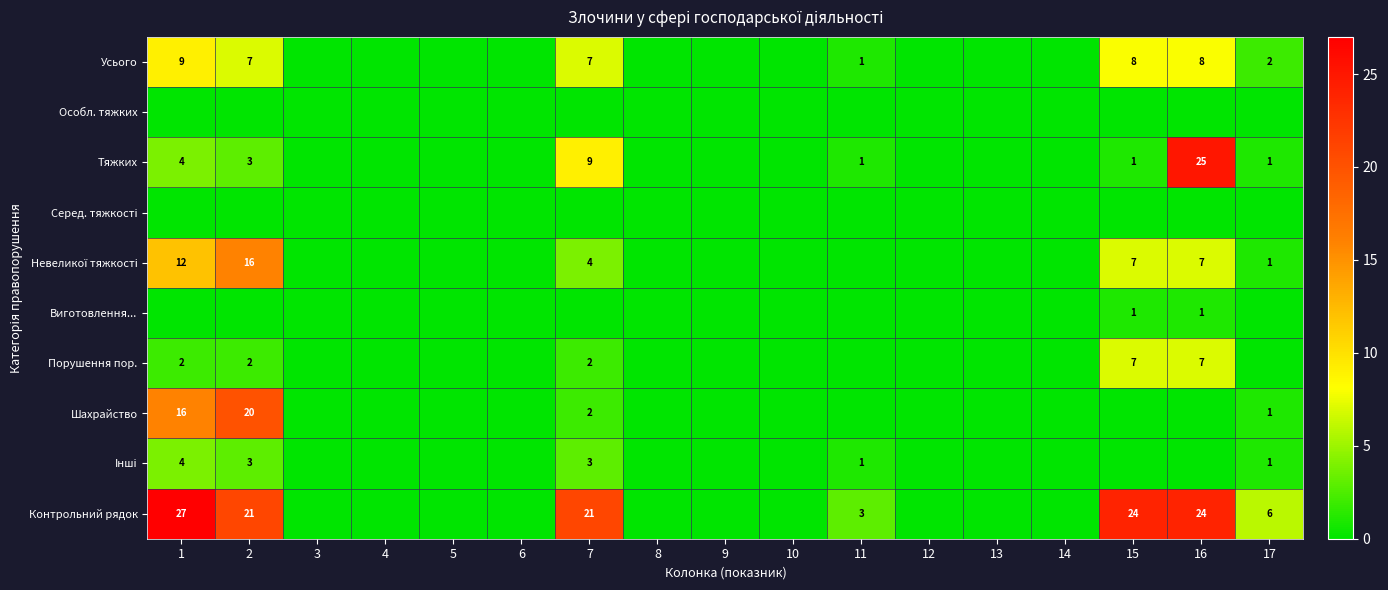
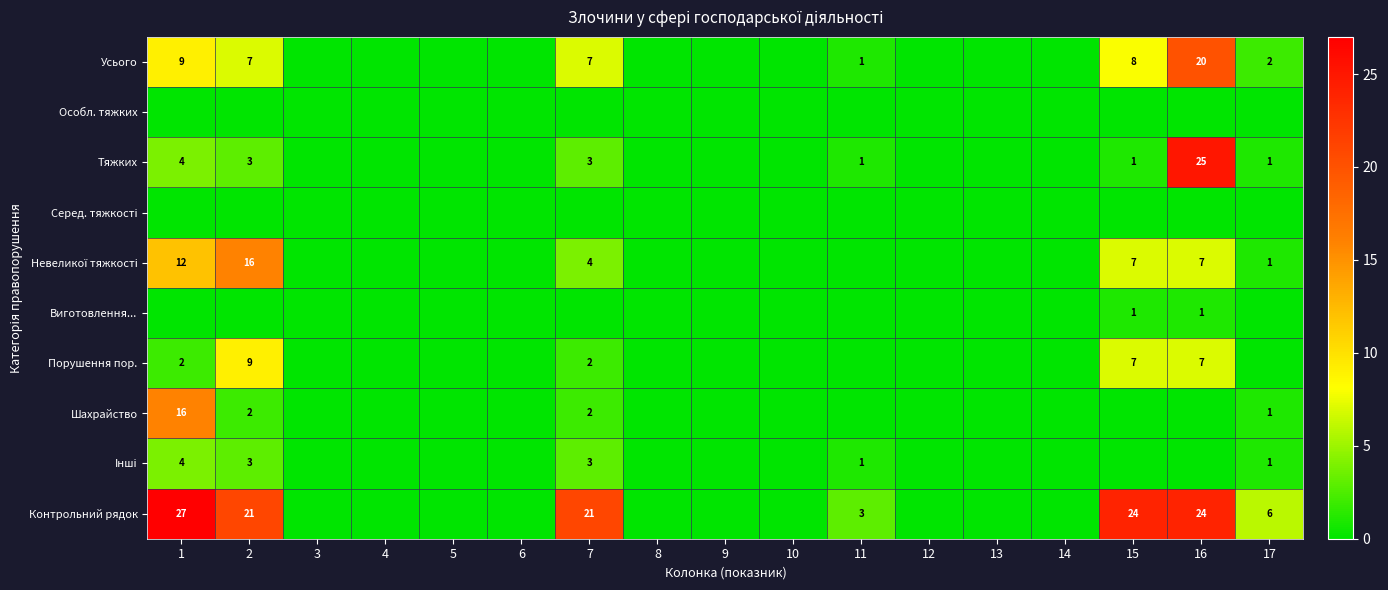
Усього, 16: 8 -> 20
Тяжких, 7: 9 -> 3
Порушення пор., 2: 2 -> 9
Шахрайство, 2: 20 -> 2
